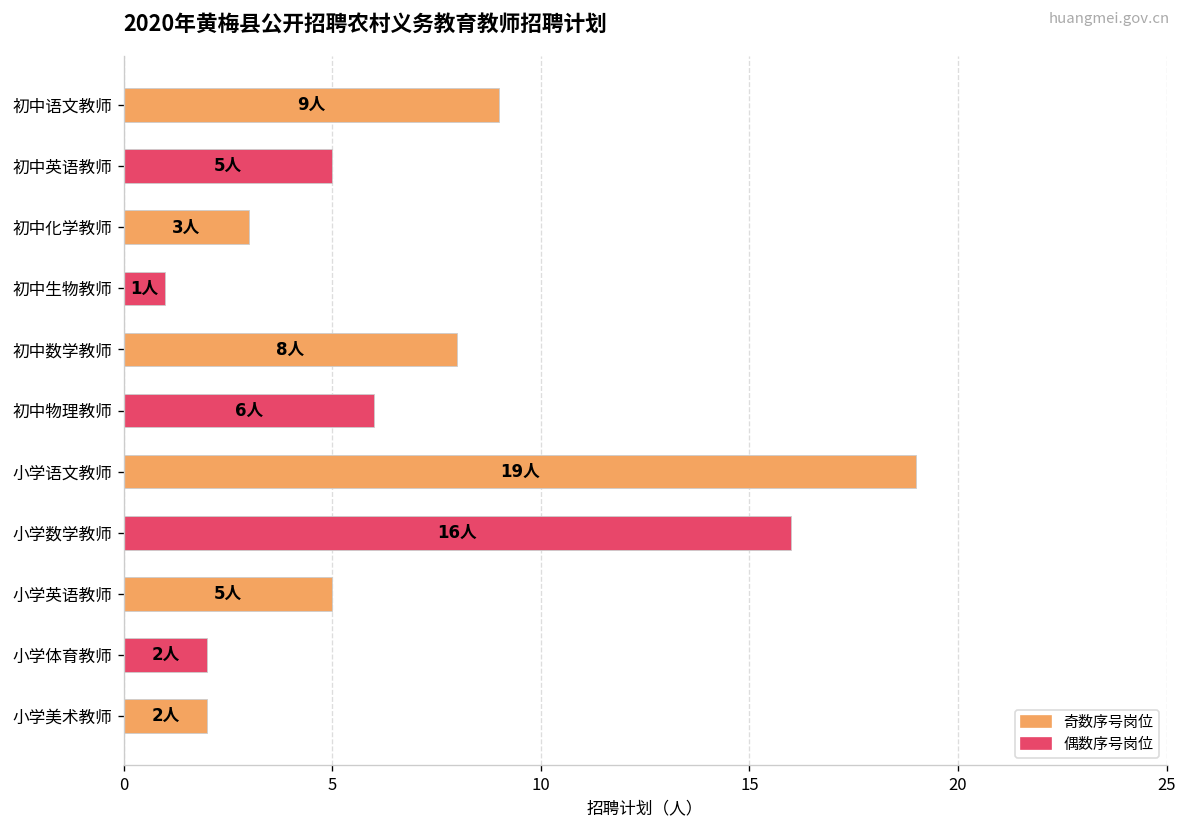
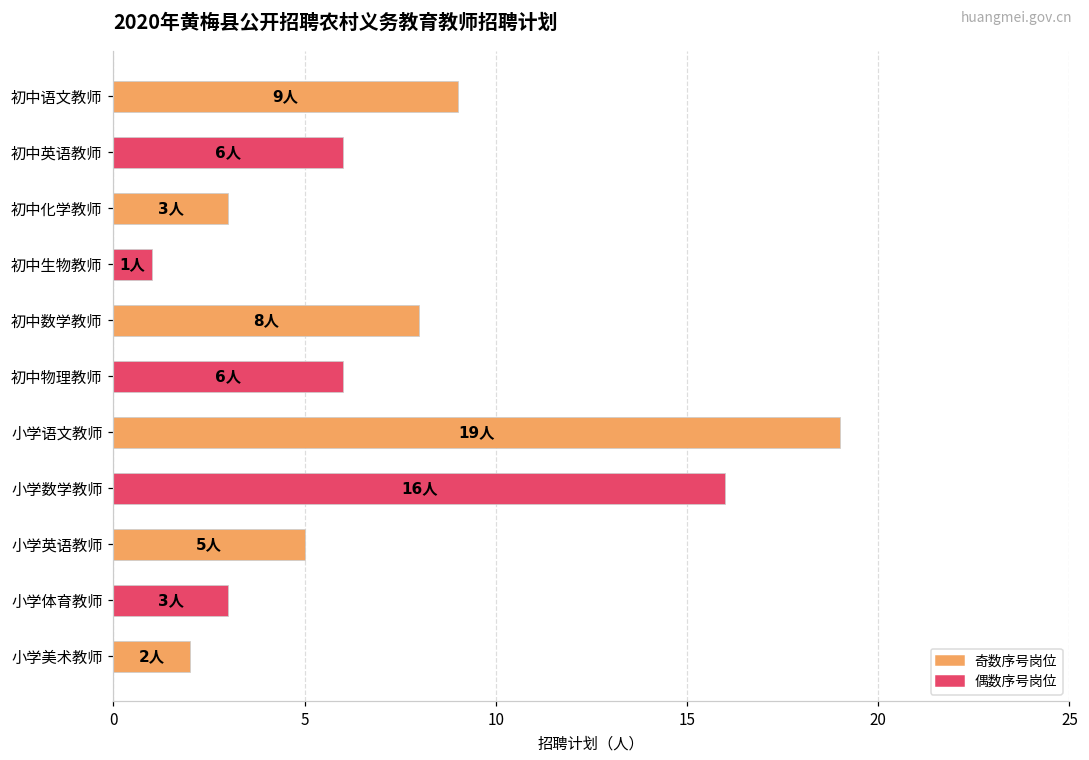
初中英语教师: 5人 -> 6人
小学体育教师: 2人 -> 3人
